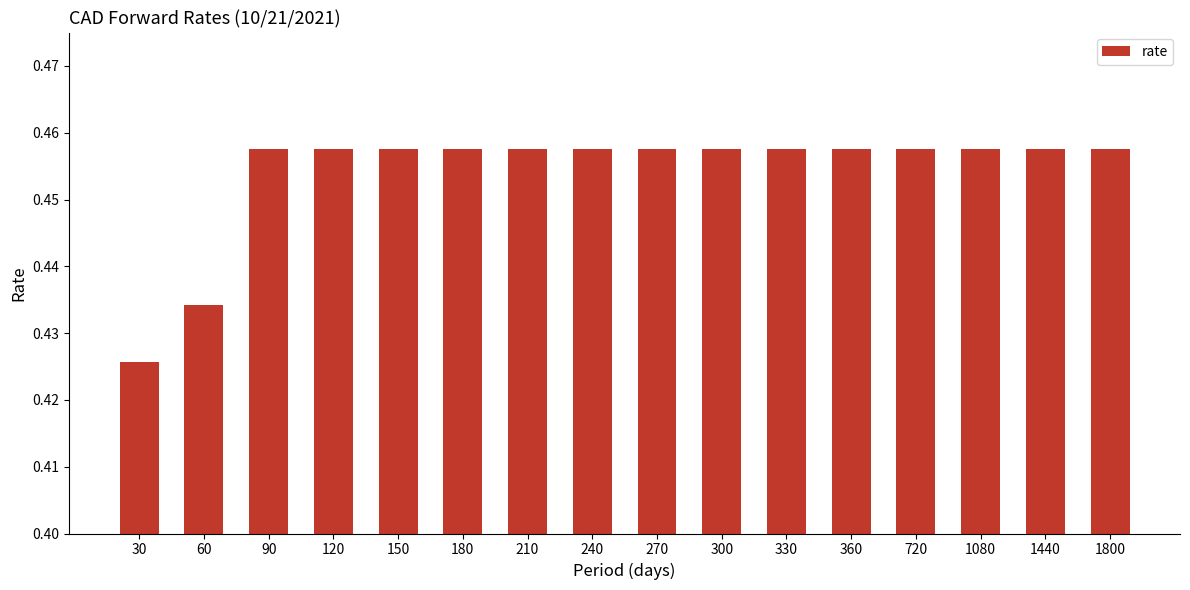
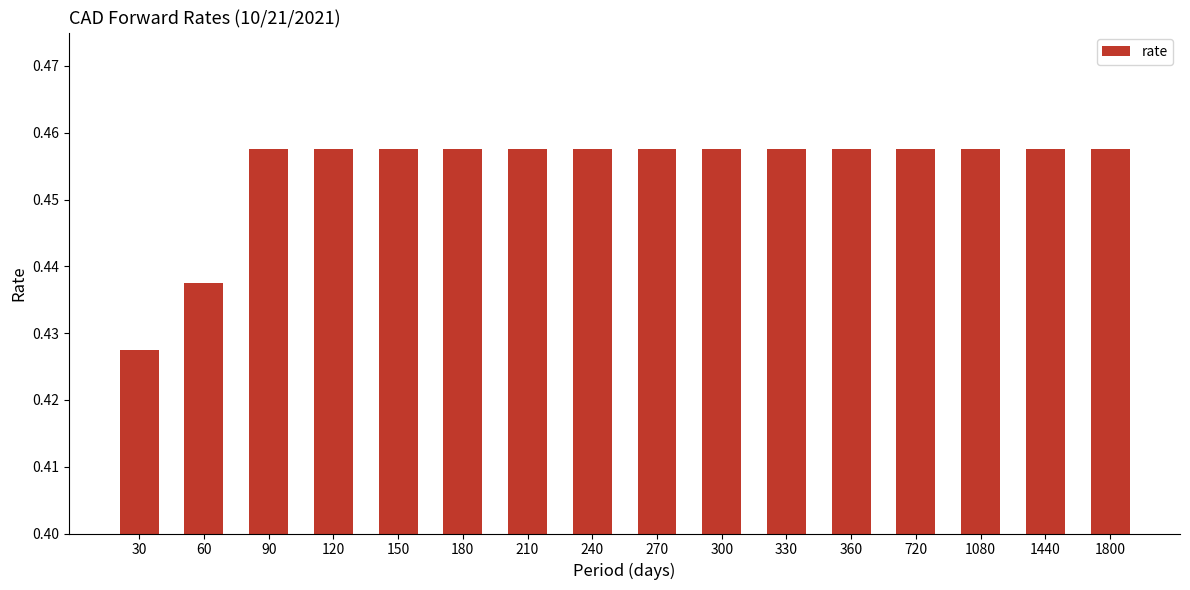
30: 0.426 -> 0.428
60: 0.434 -> 0.438
